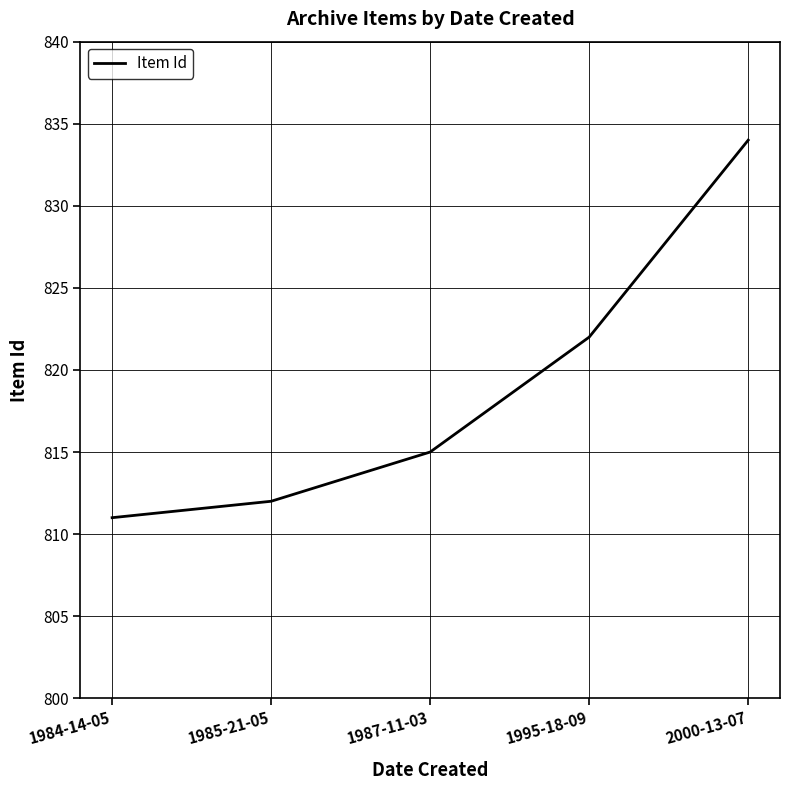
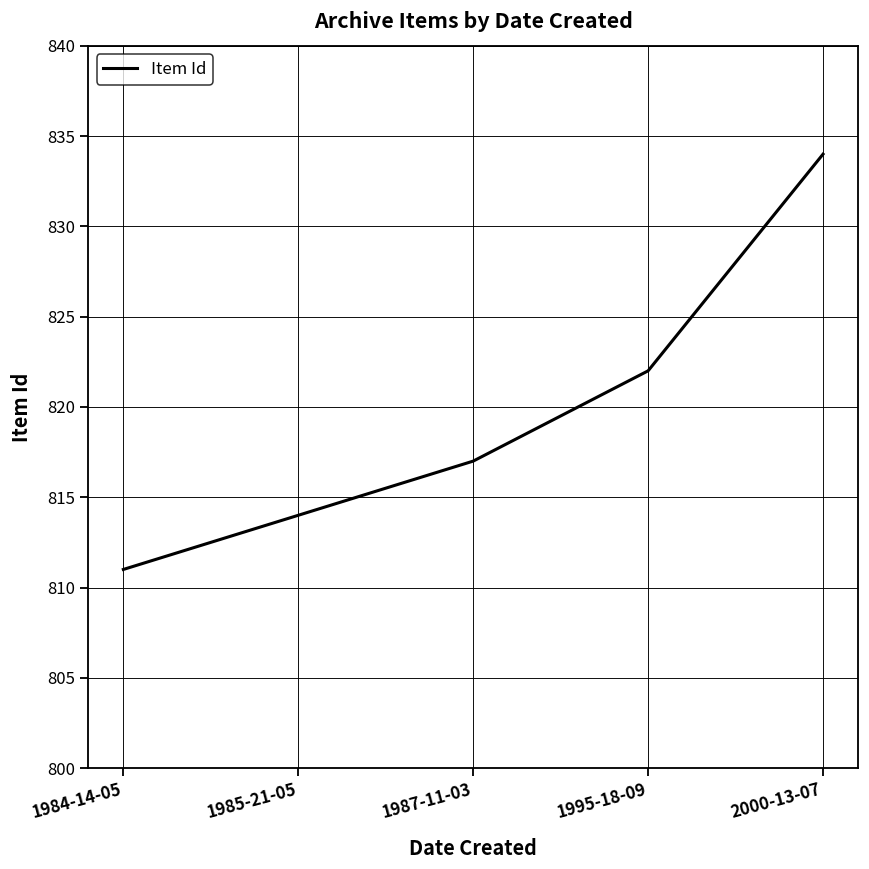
1985-21-05: 812 -> 814
1987-11-03: 815 -> 817
